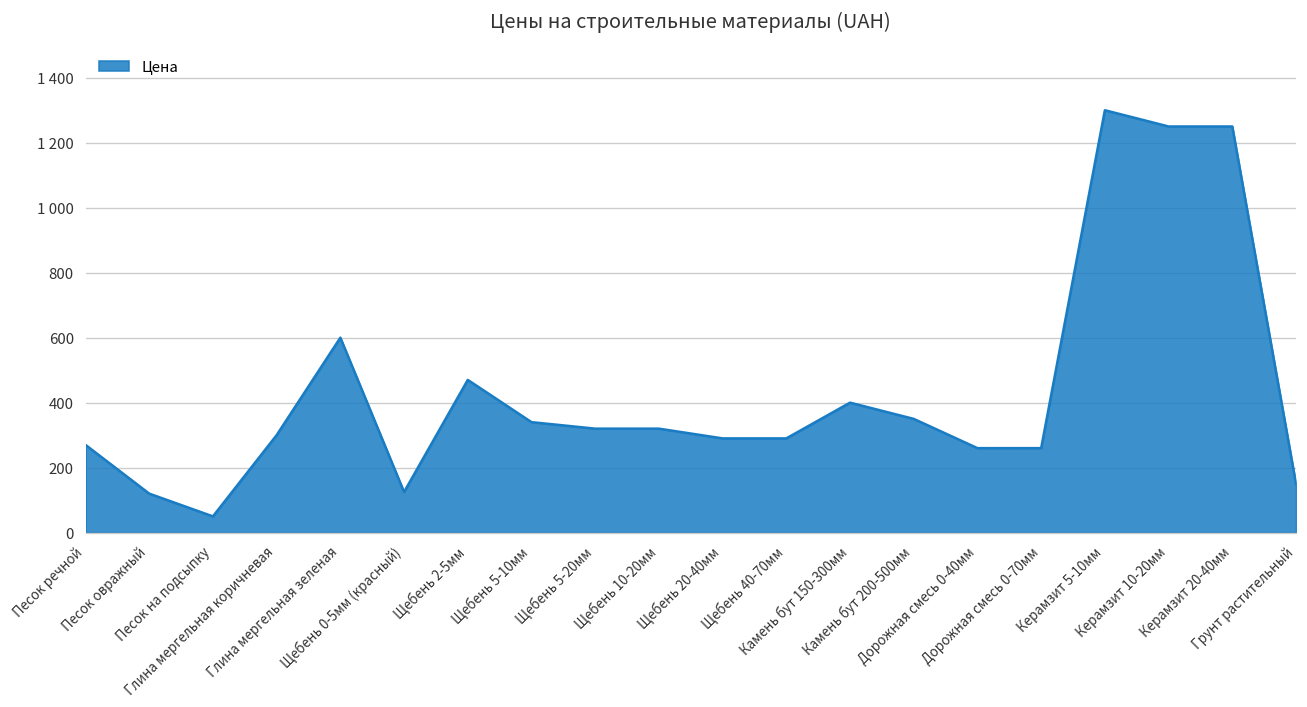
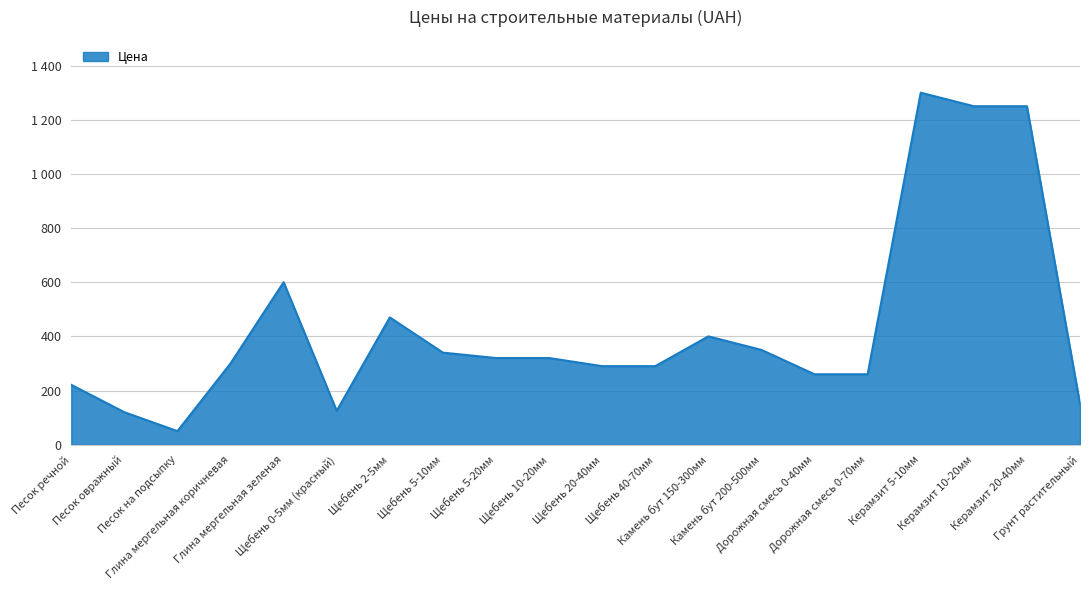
Песок речной: 270 -> 220
